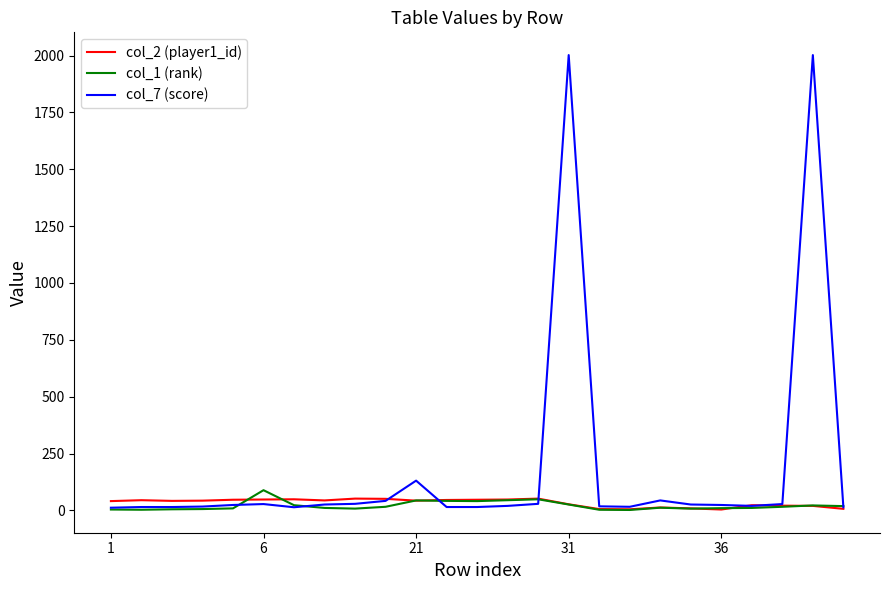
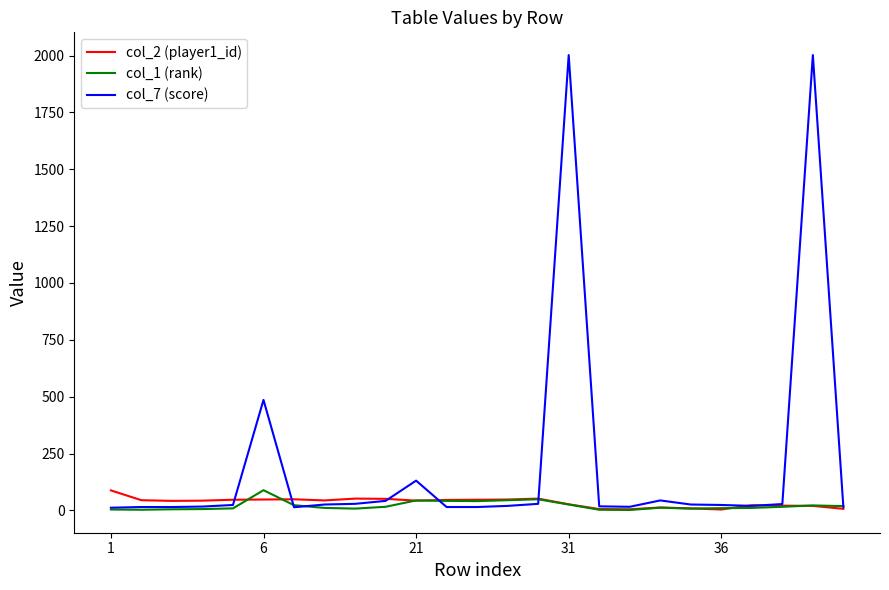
col_2 (player1_id), 1: 40 -> 90
col_7 (score), 6: 30 -> 490
